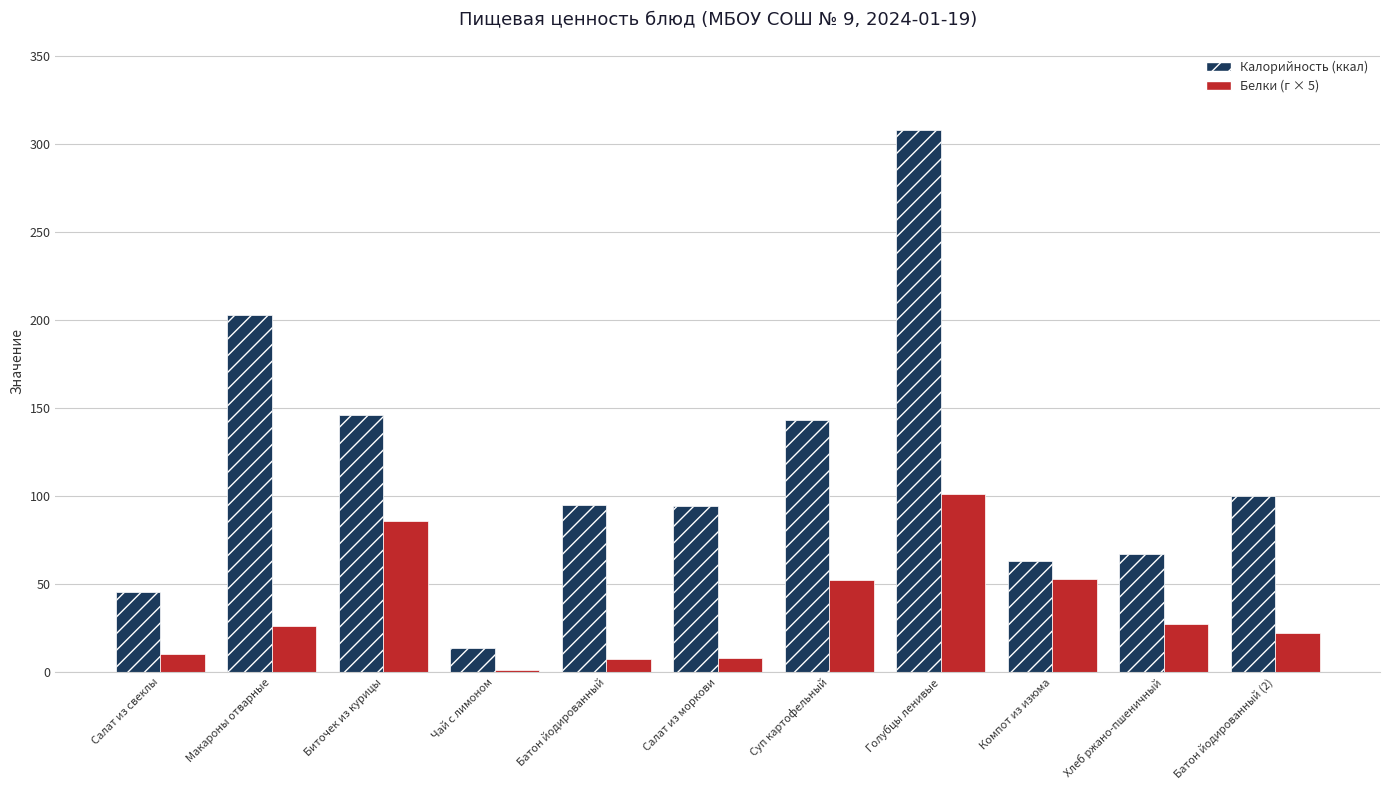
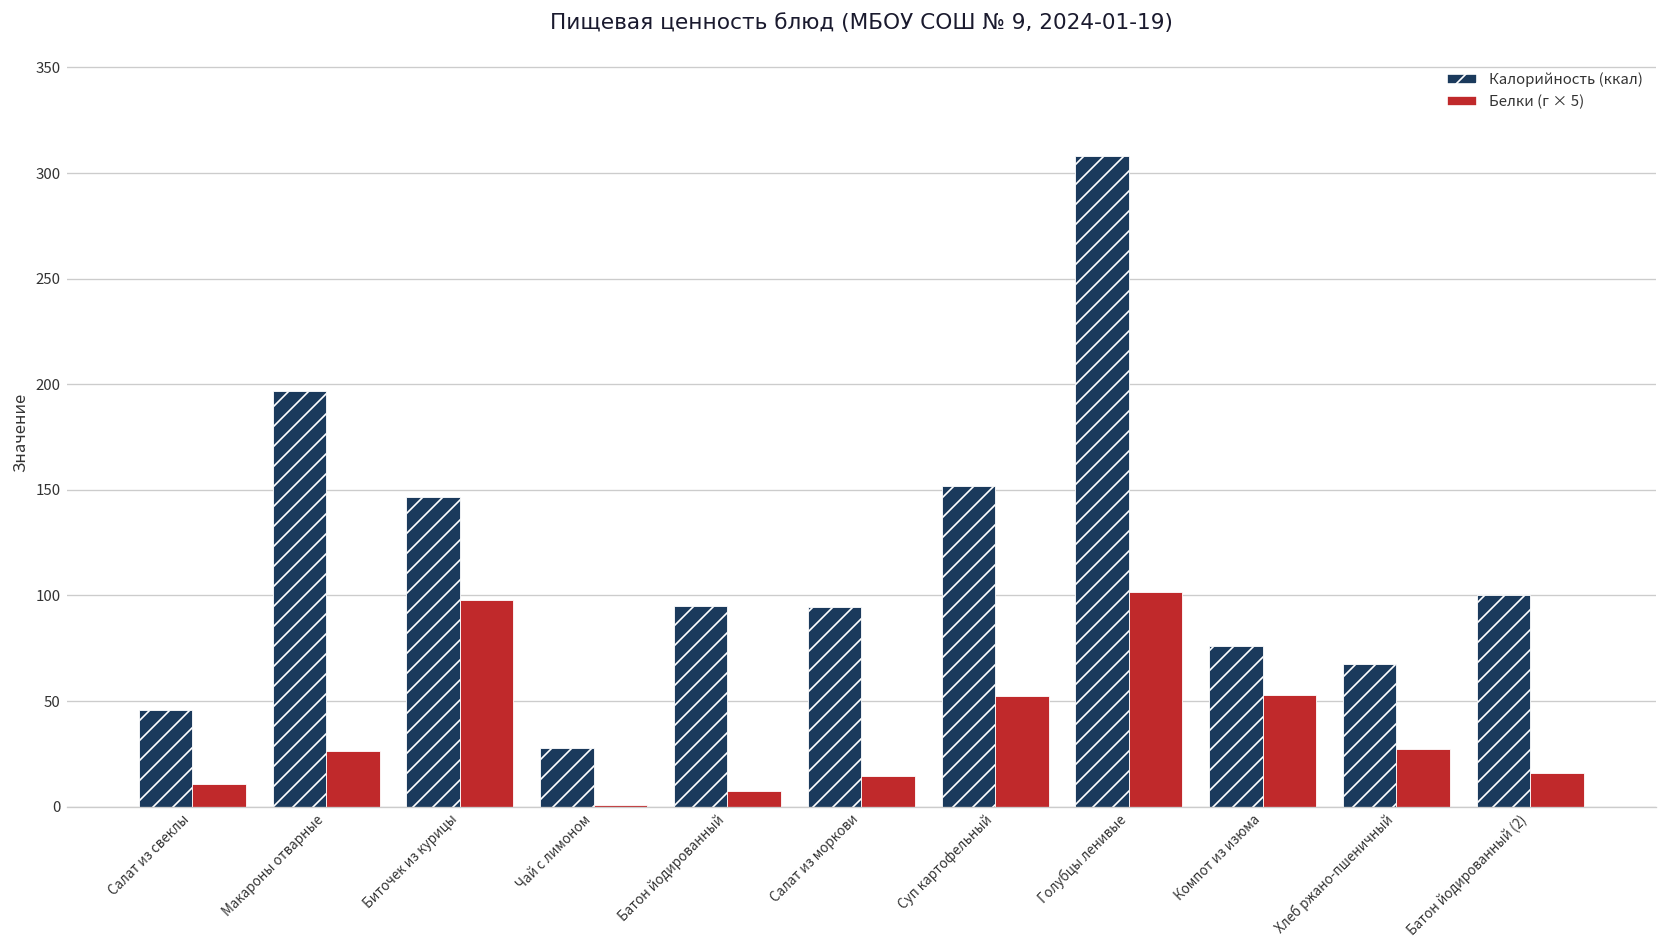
Калорийность (ккал), Макароны отварные: 203 -> 197
Белки (г × 5), Биточек из курицы: 86 -> 98
Калорийность (ккал), Чай с лимоном: 14 -> 28
Белки (г × 5), Салат из моркови: 8 -> 15
Калорийность (ккал), Суп картофельный: 143 -> 152
Калорийность (ккал), Компот из изюма: 63 -> 76
Белки (г × 5), Батон йодированный (2): 22 -> 16
